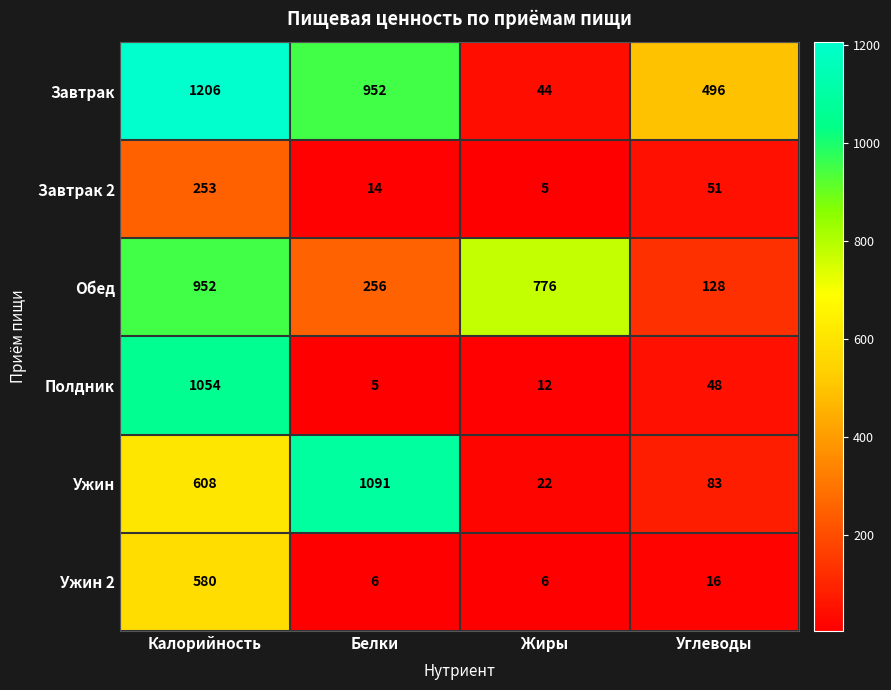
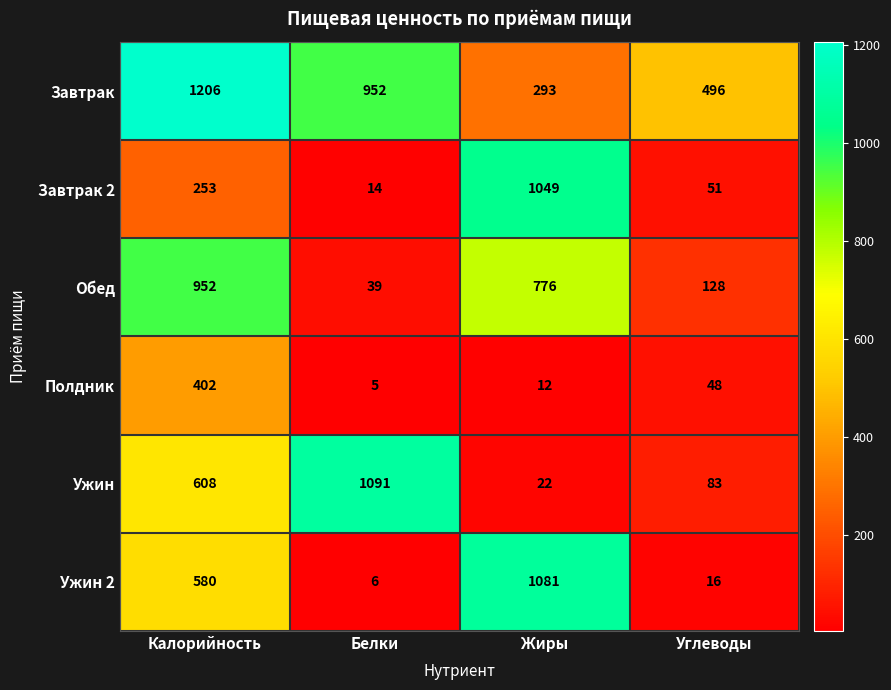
Завтрак, Жиры: 44 -> 293
Завтрак 2, Жиры: 5 -> 1049
Обед, Белки: 256 -> 39
Полдник, Калорийность: 1054 -> 402
Ужин 2, Жиры: 6 -> 1081
